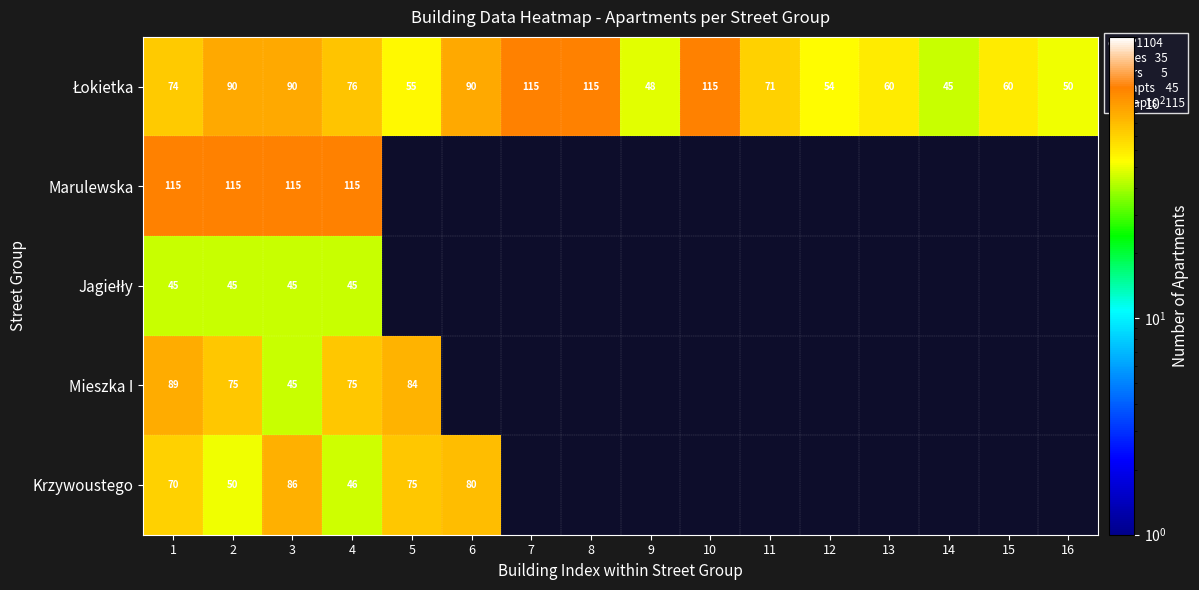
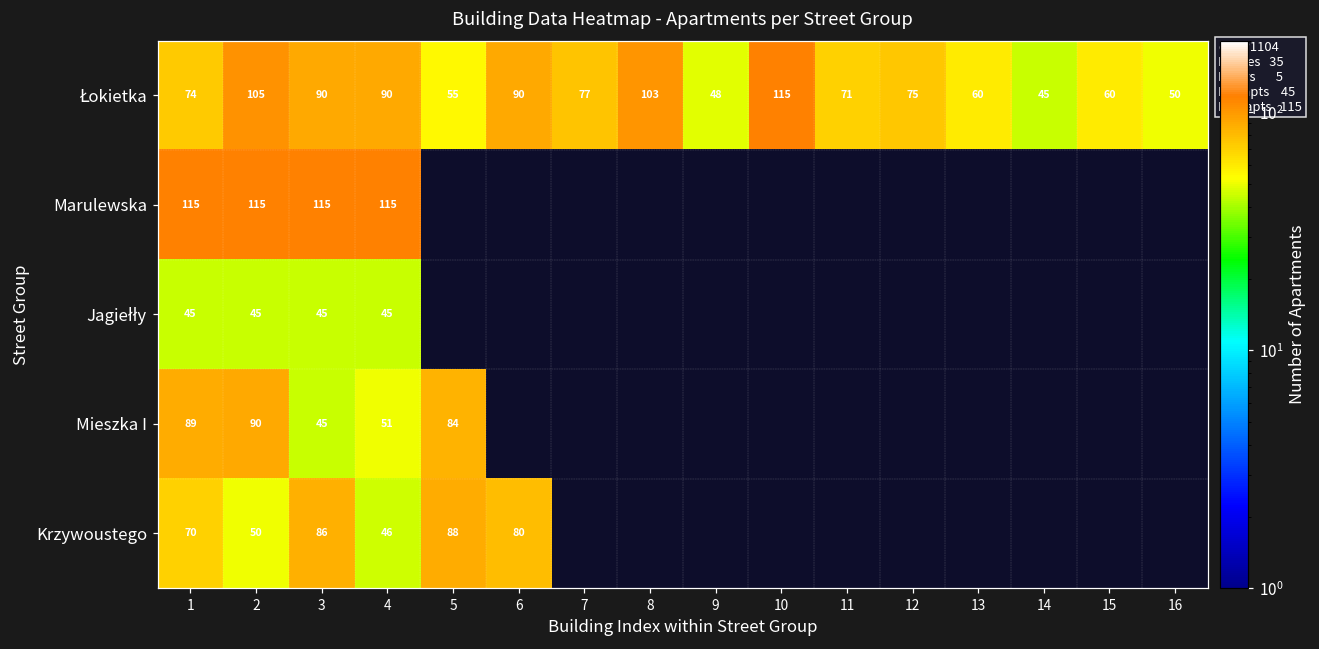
Łokietka, 2: 90 -> 105
Łokietka, 4: 76 -> 90
Łokietka, 7: 115 -> 77
Łokietka, 8: 115 -> 103
Łokietka, 12: 54 -> 75
Mieszka I, 2: 75 -> 90
Mieszka I, 4: 75 -> 51
Krzywoustego, 5: 75 -> 88
